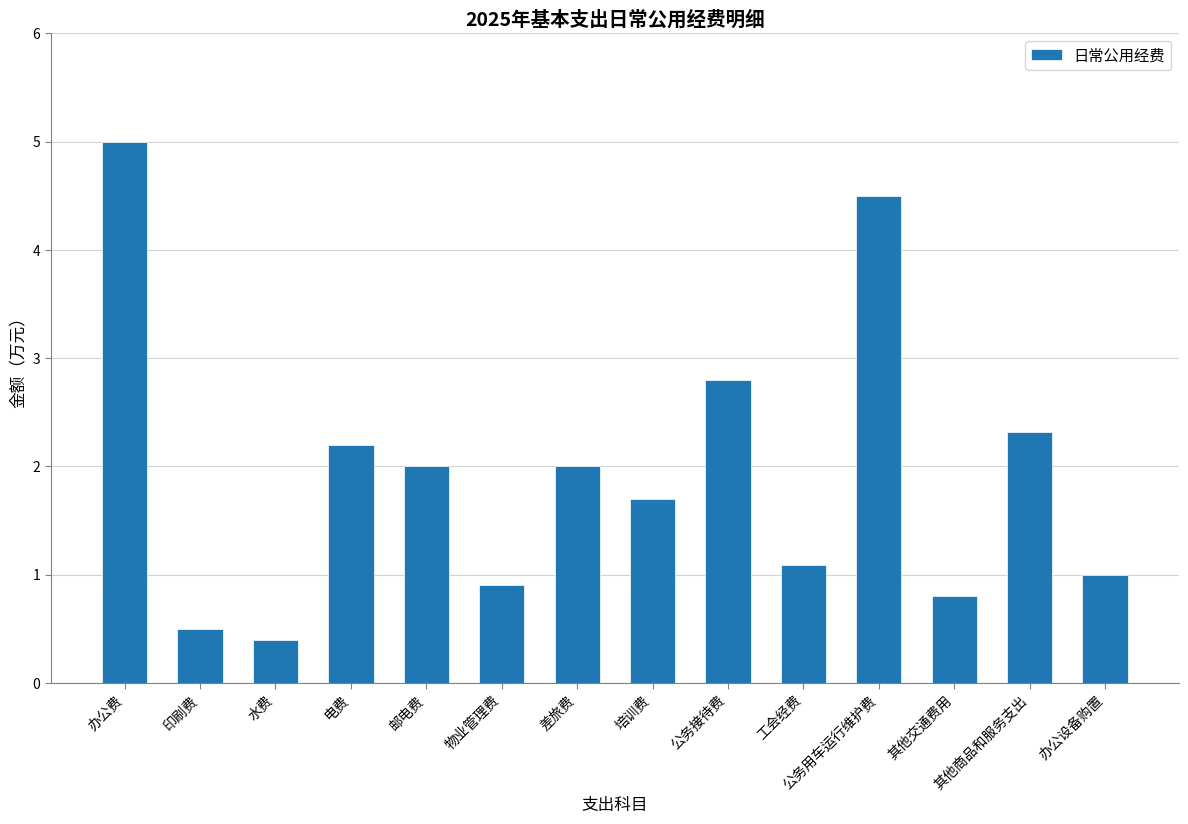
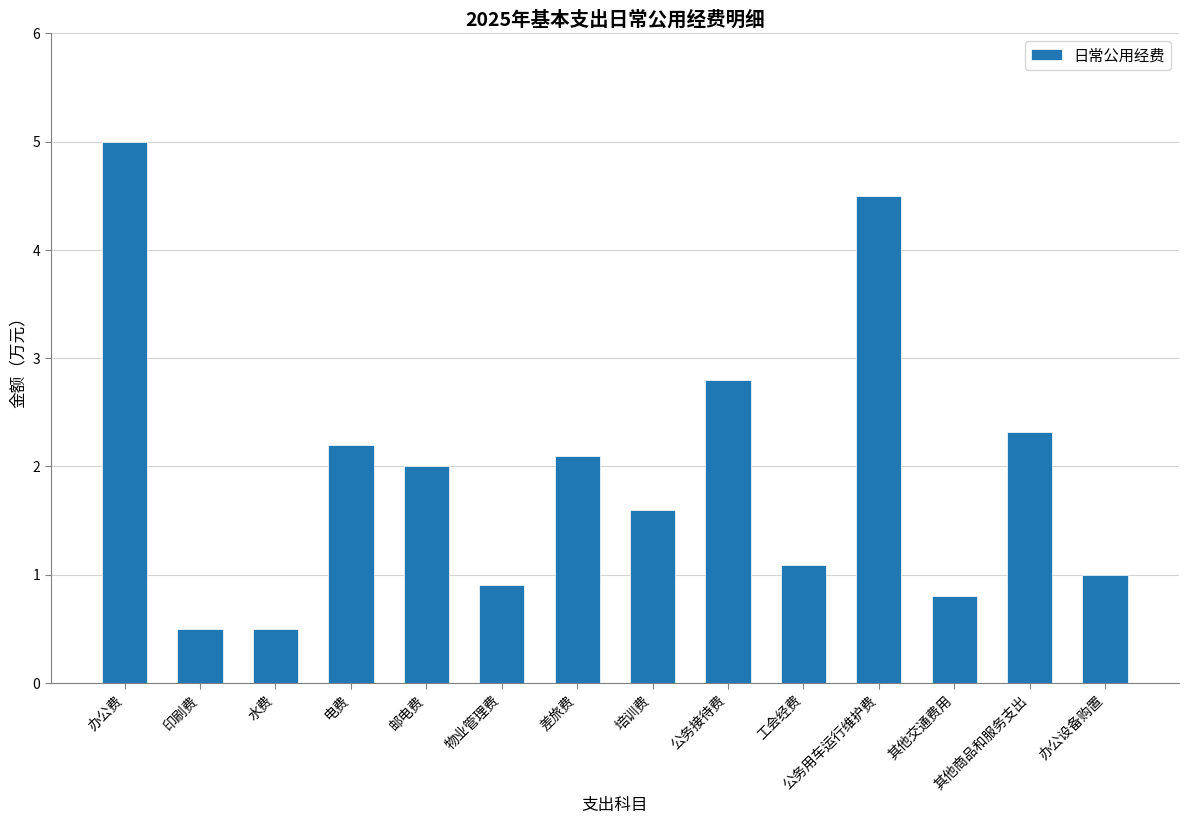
水费: 0.4 -> 0.5
差旅费: 2.0 -> 2.1
培训费: 1.7 -> 1.6
